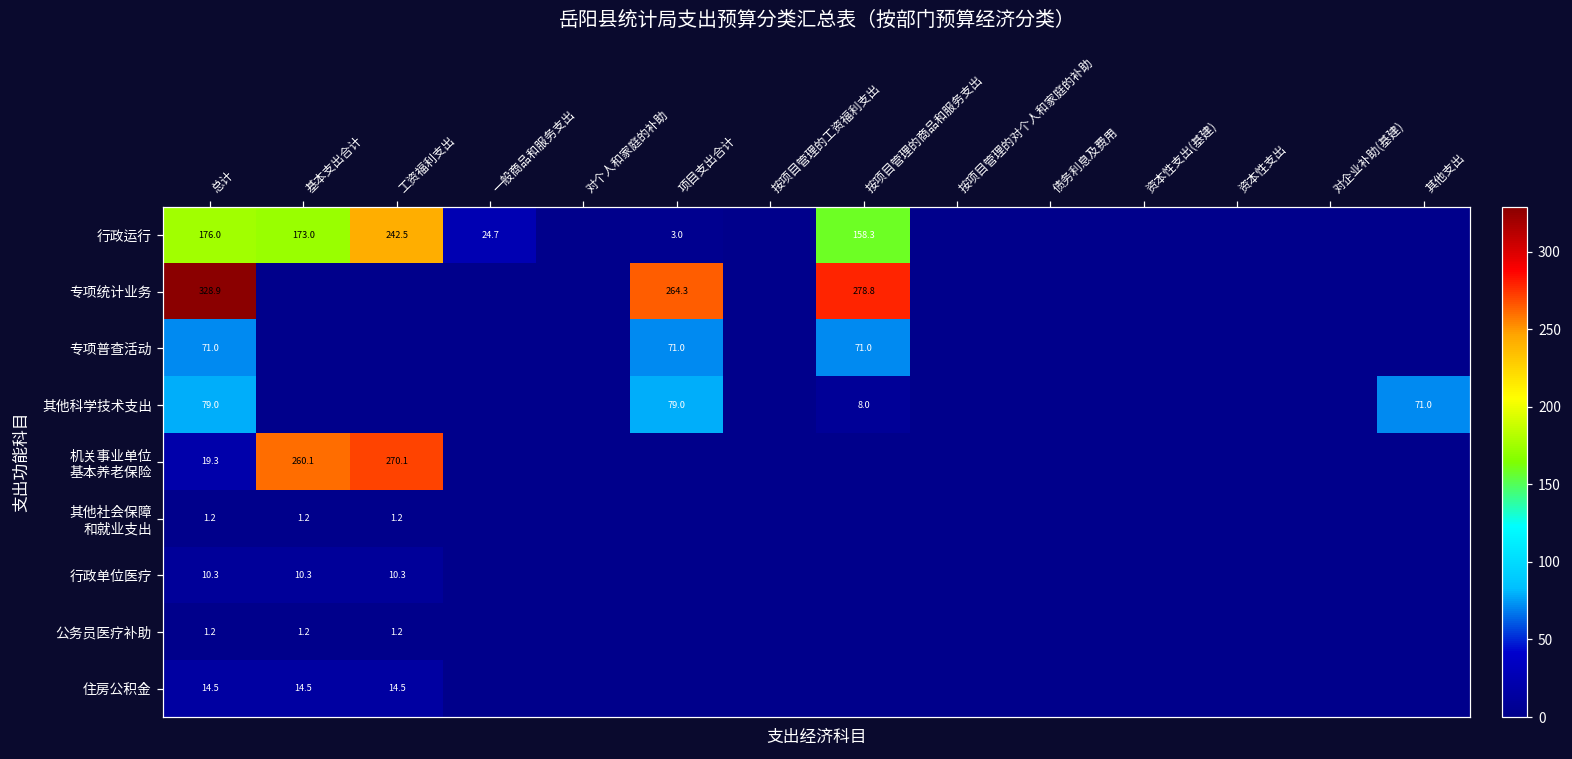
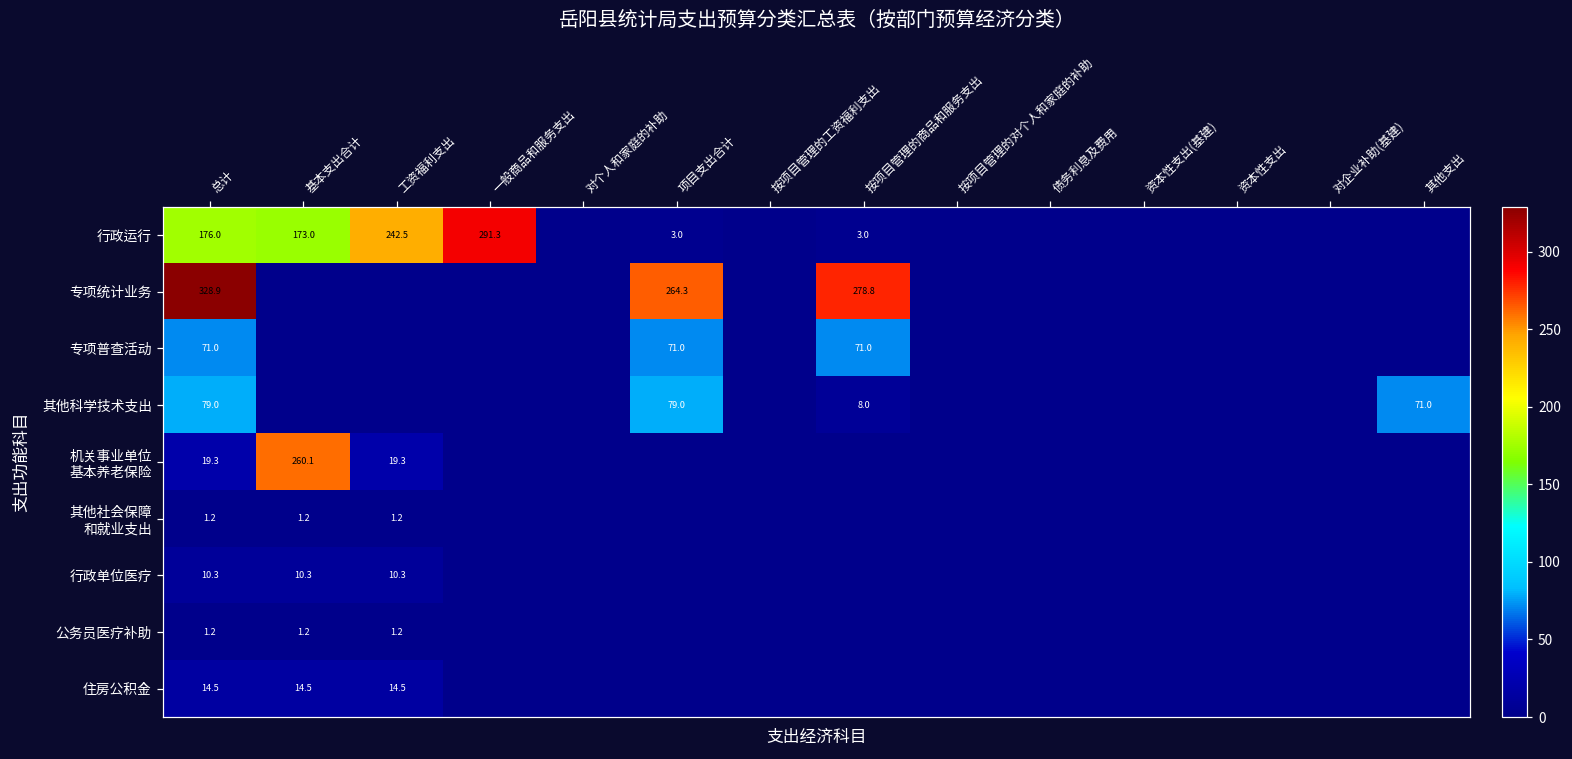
行政运行, 一般商品和服务支出: 24.7 -> 291.3
行政运行, 按项目管理的商品和服务支出: 158.3 -> 3.0
机关事业单位 基本养老保险, 工资福利支出: 270.1 -> 19.3
